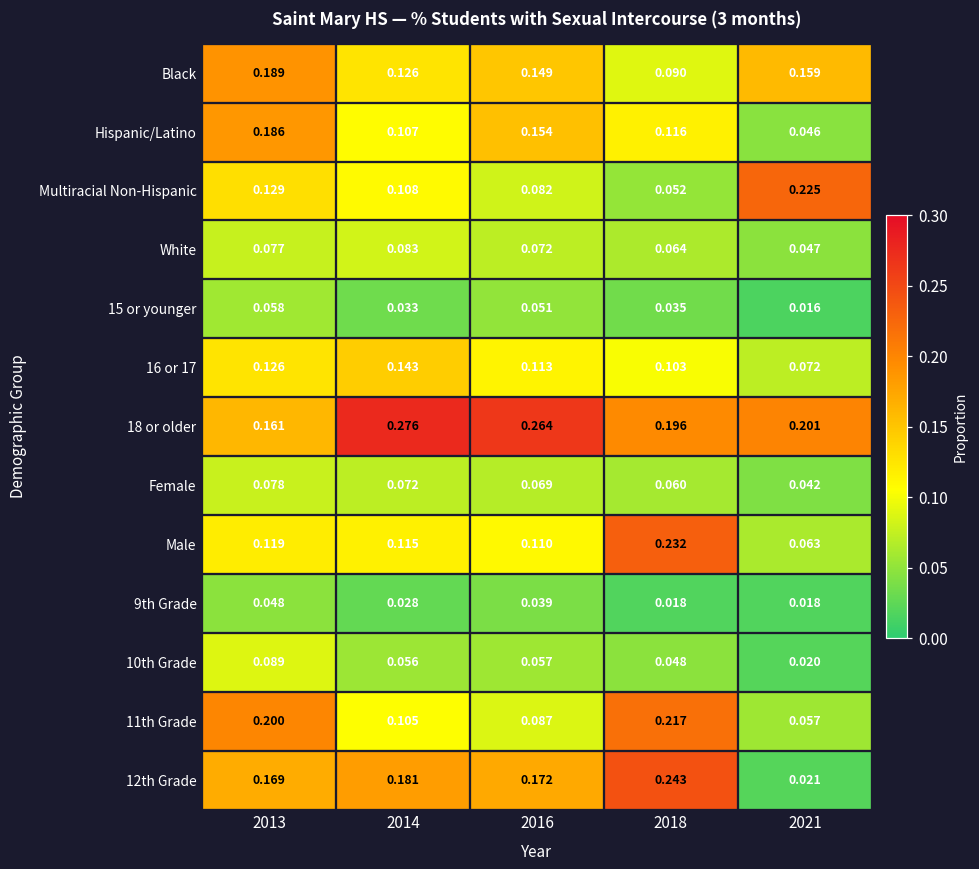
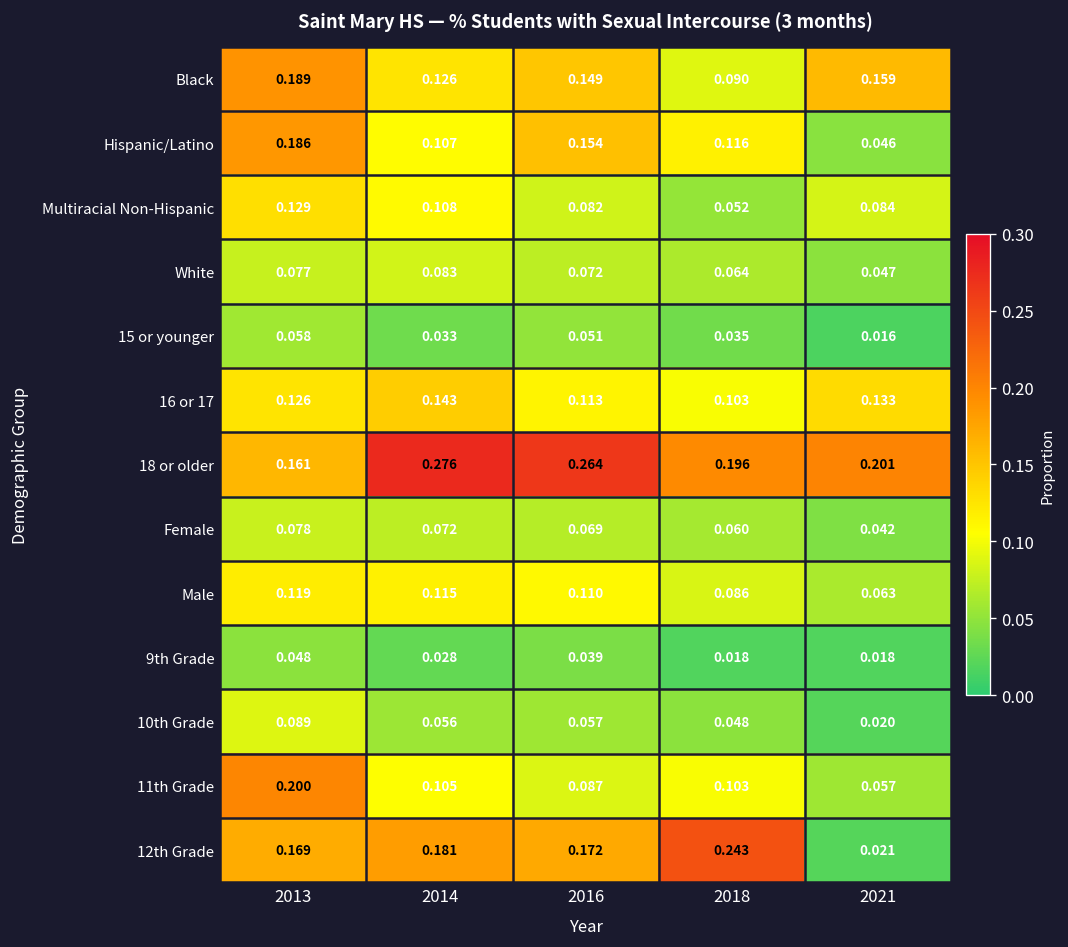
Multiracial Non-Hispanic, 2021: 0.225 -> 0.084
16 or 17, 2021: 0.072 -> 0.133
Male, 2018: 0.232 -> 0.086
11th Grade, 2018: 0.217 -> 0.103
